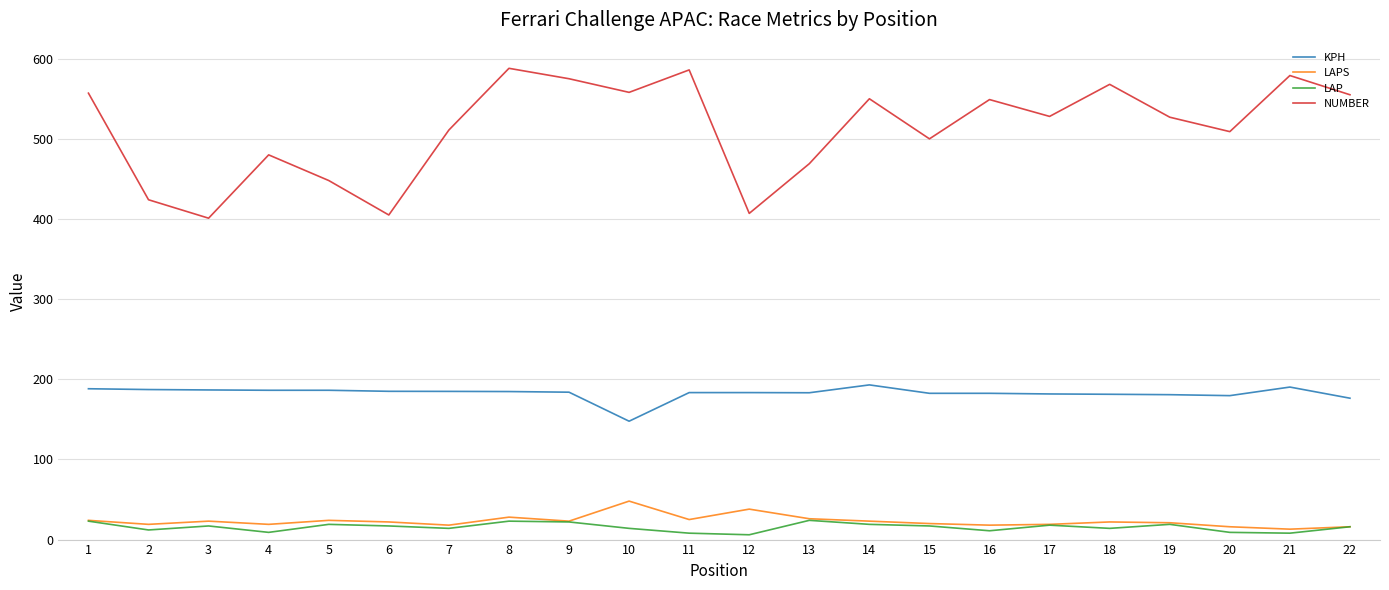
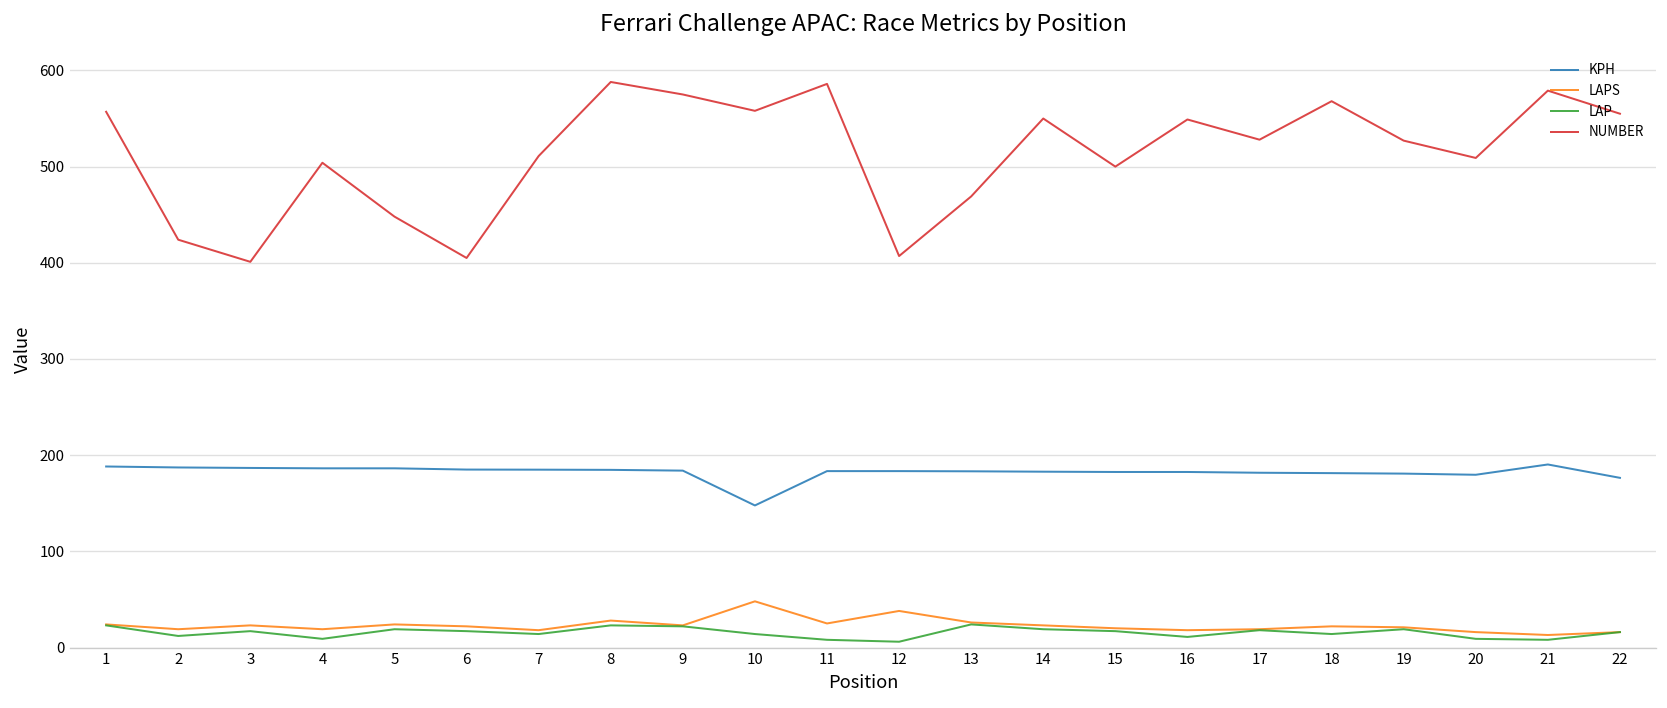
NUMBER, 4: 480 -> 500
KPH, 14: 190 -> 180
